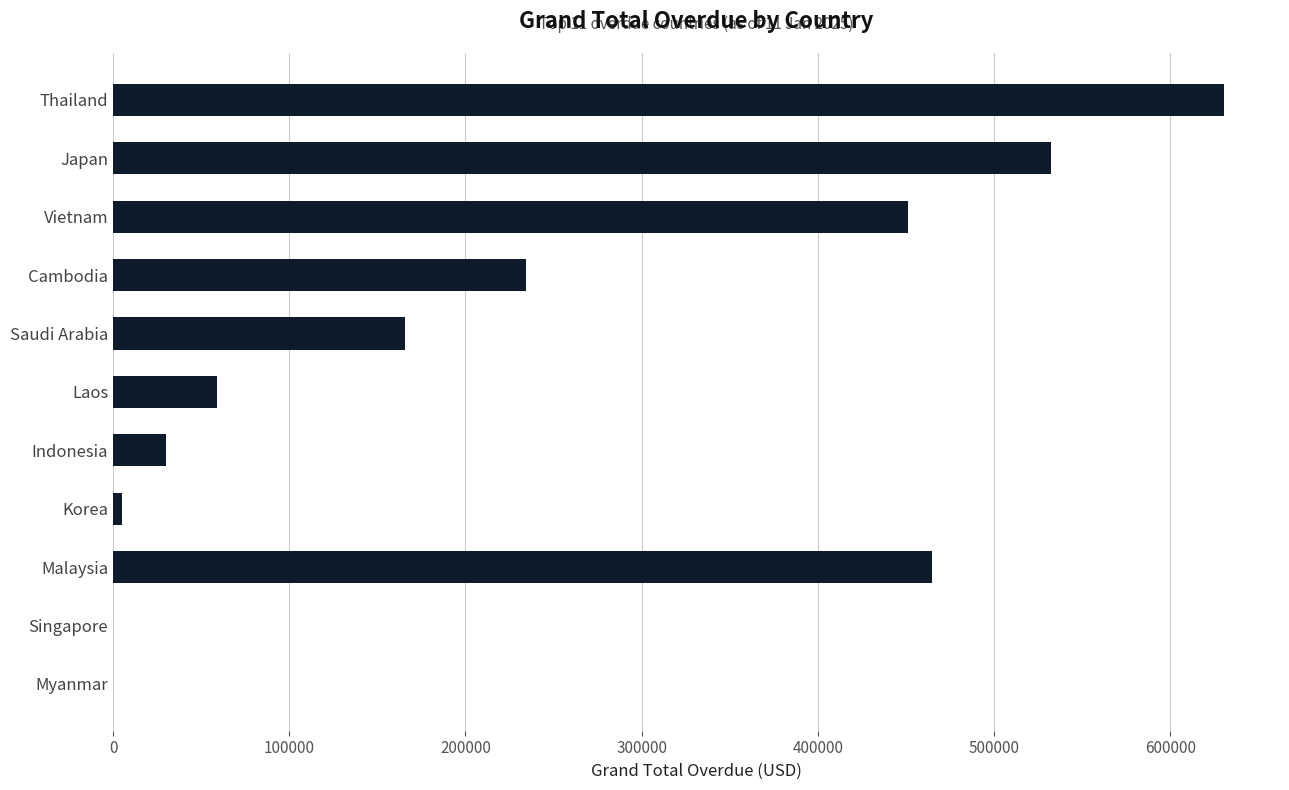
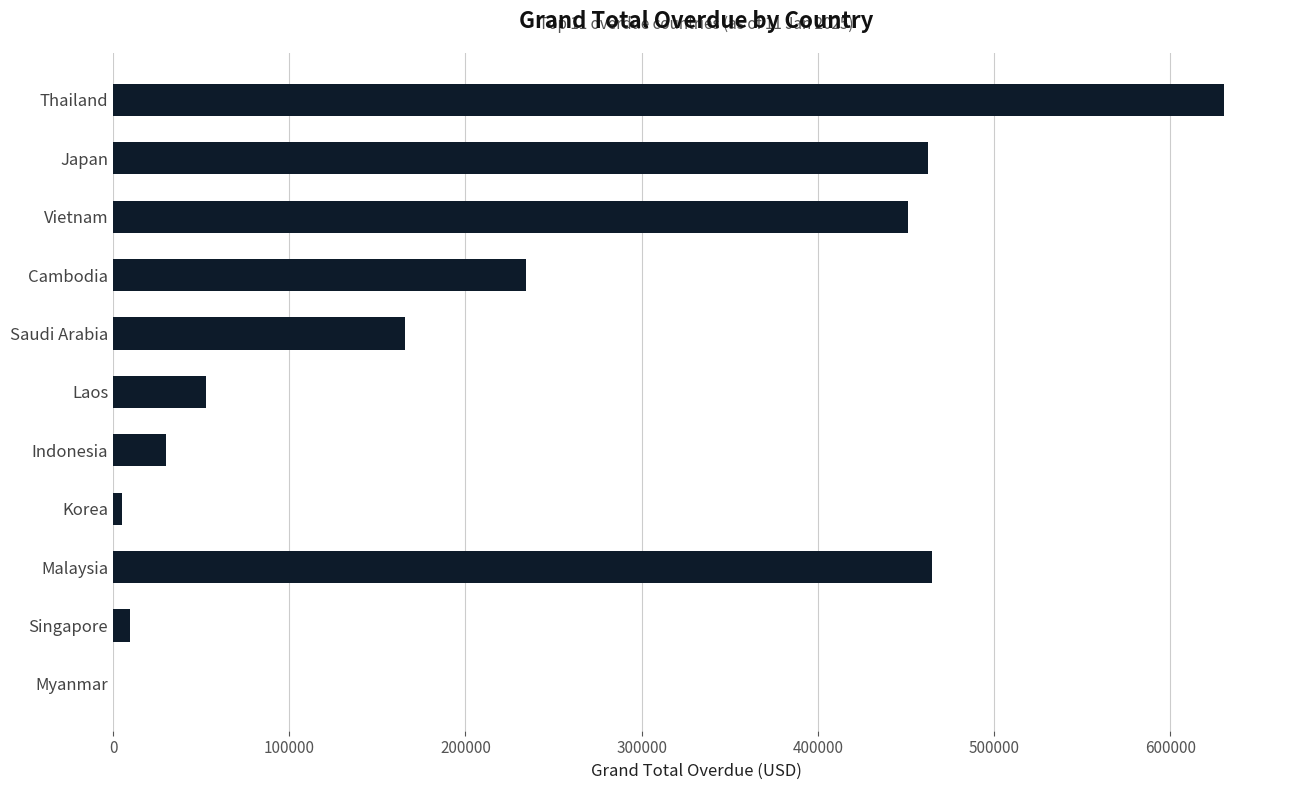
Japan: 533000 -> 462000
Laos: 59000 -> 53000
Singapore: 0 -> 10000
